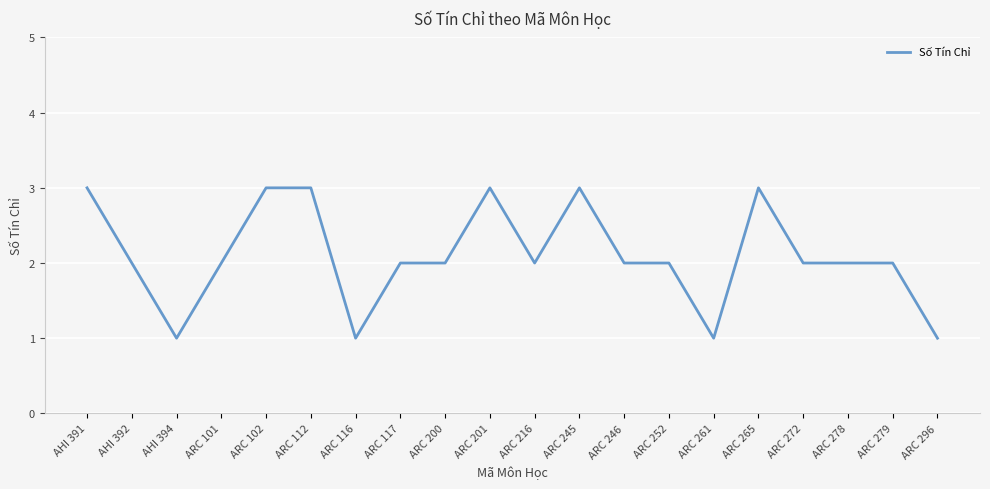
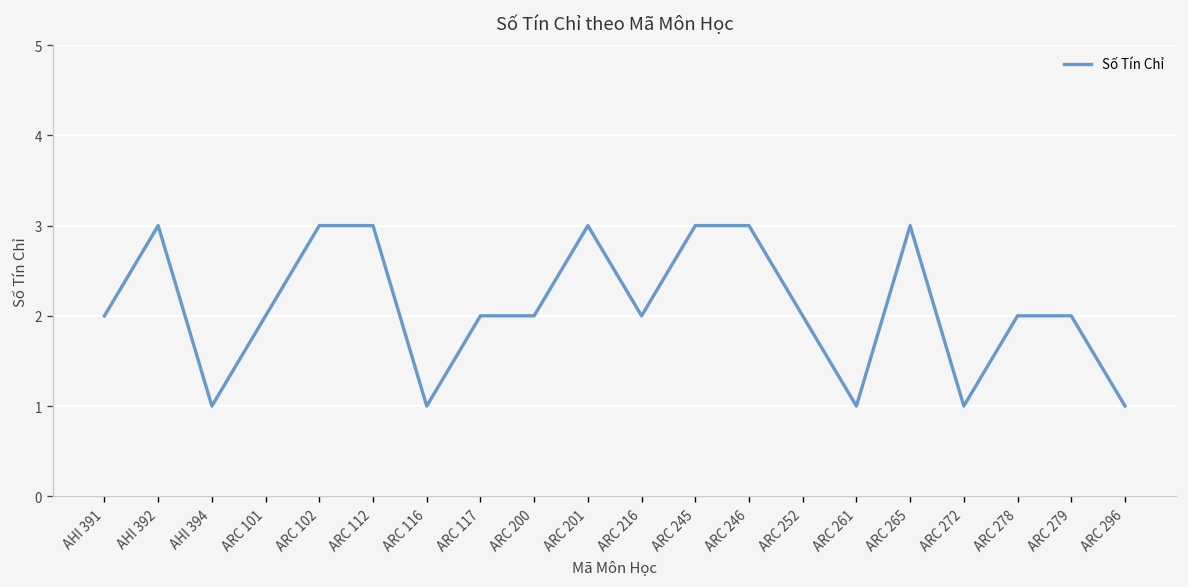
AHI 391: 3 -> 2
AHI 392: 2 -> 3
ARC 246: 2 -> 3
ARC 272: 2 -> 1
